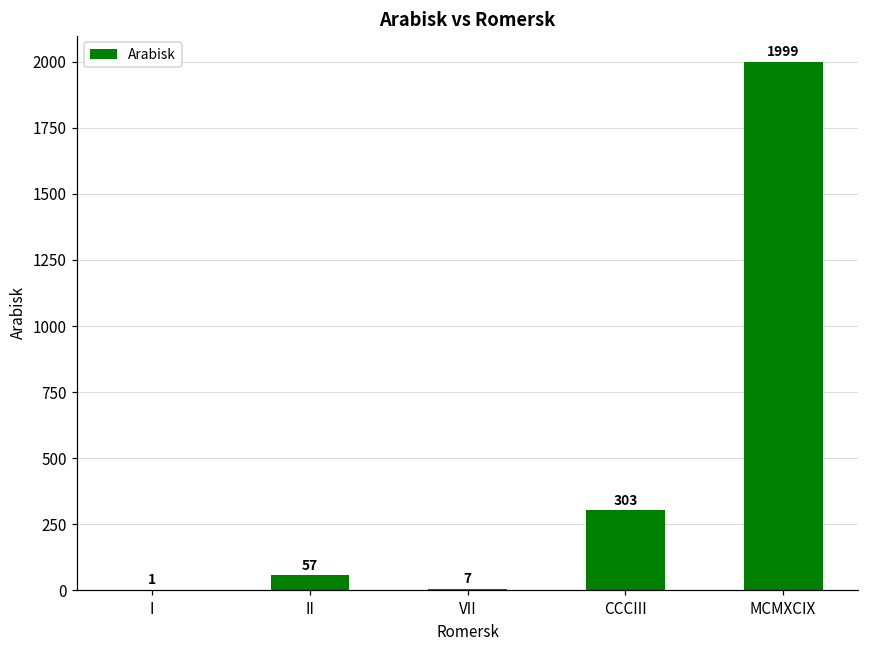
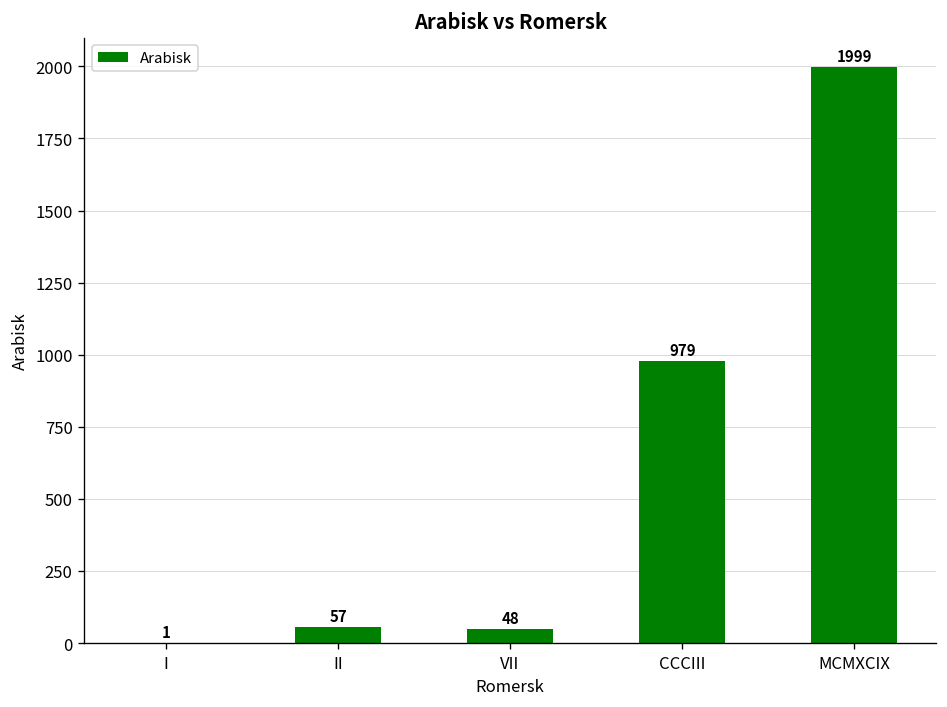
VII: 7 -> 48
CCCIII: 303 -> 979
